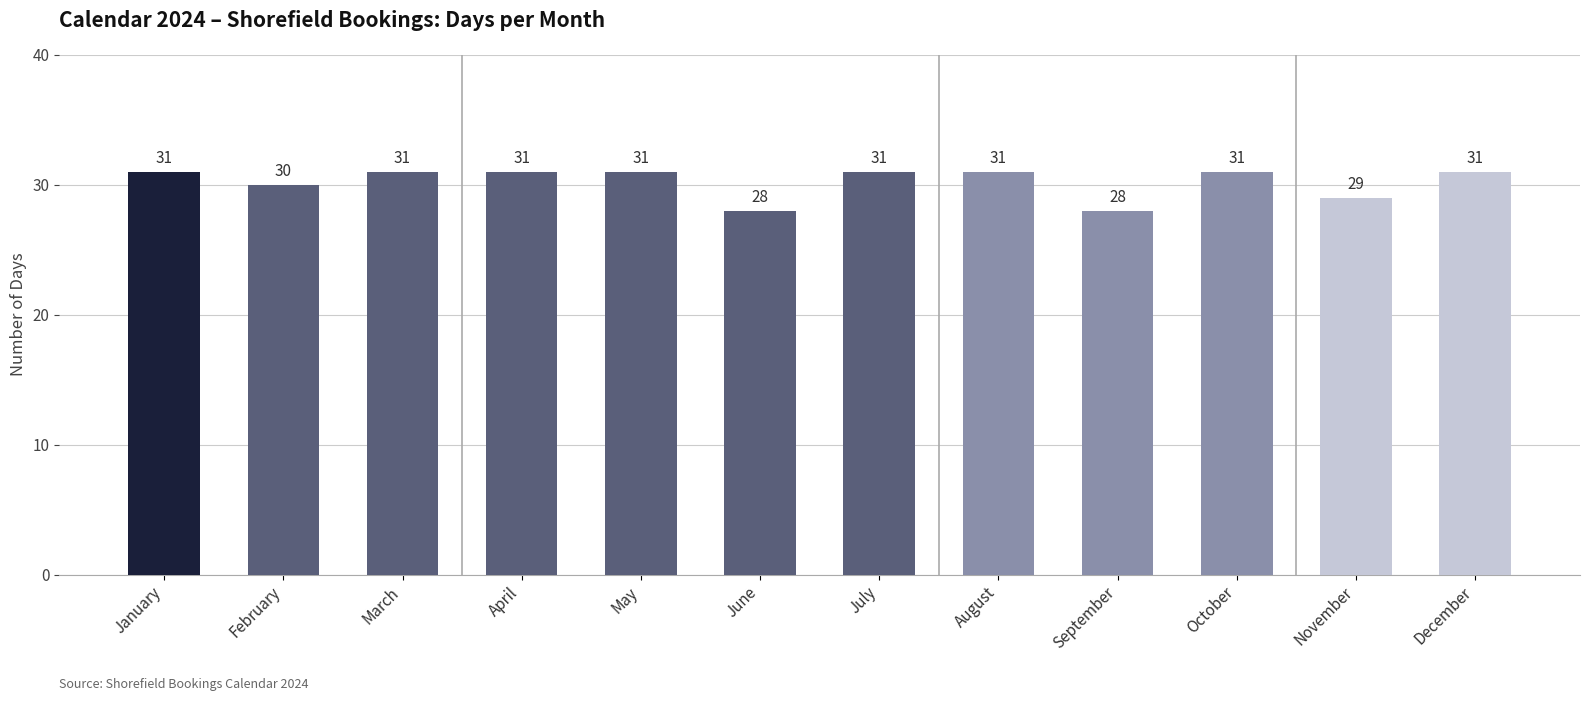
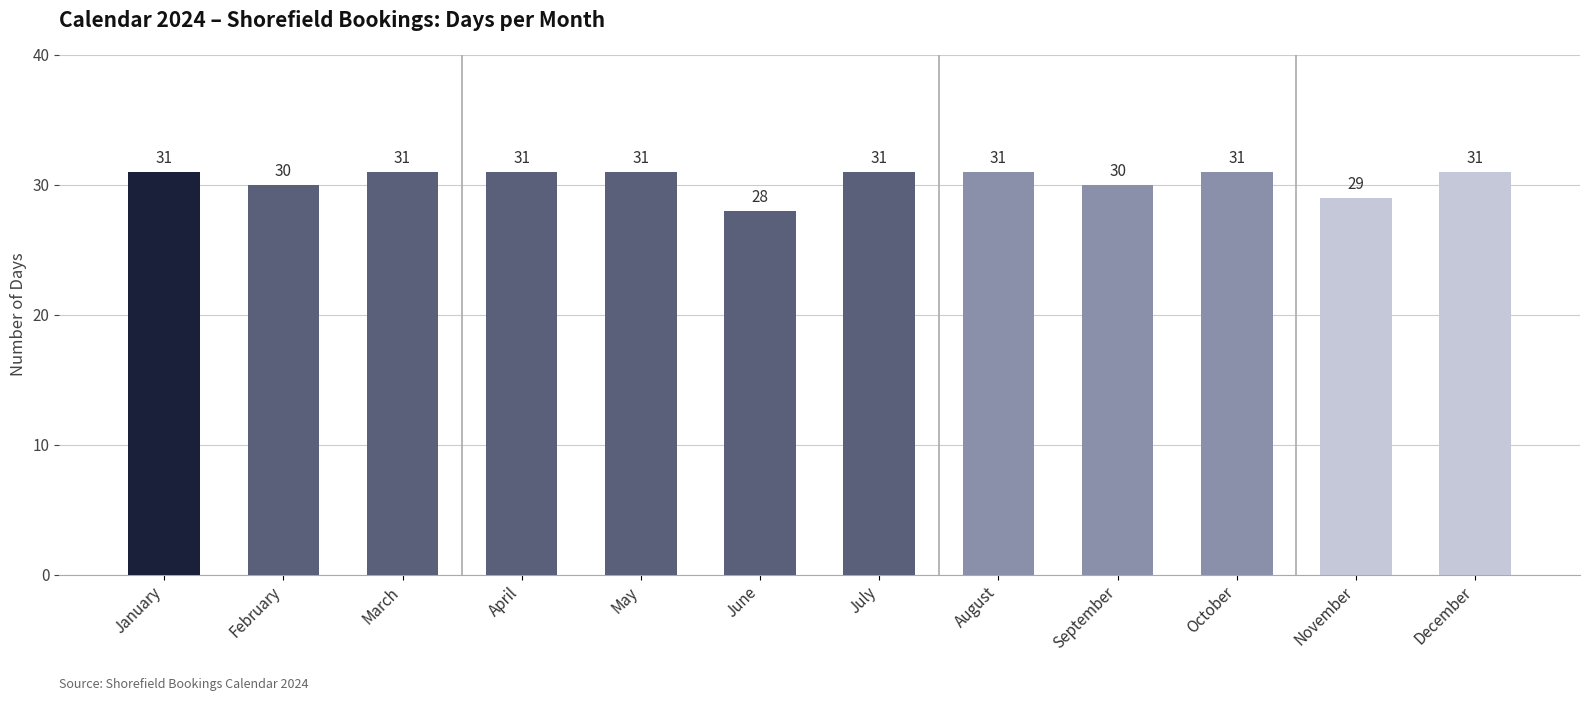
September: 28 -> 30
